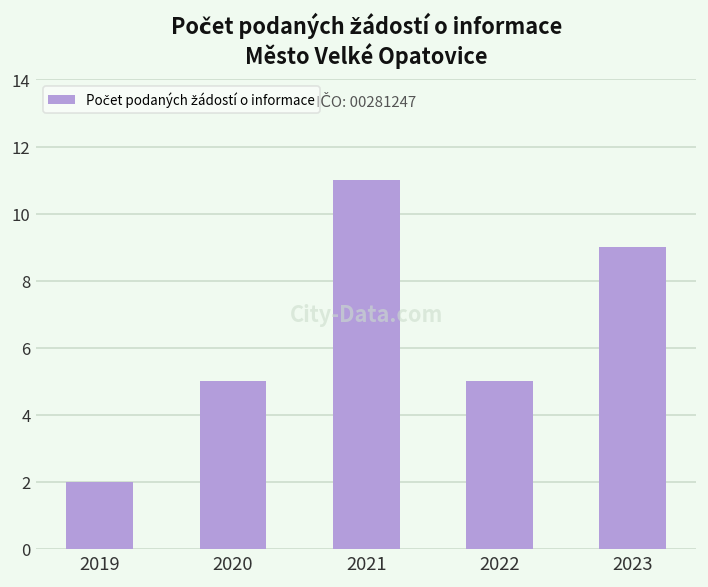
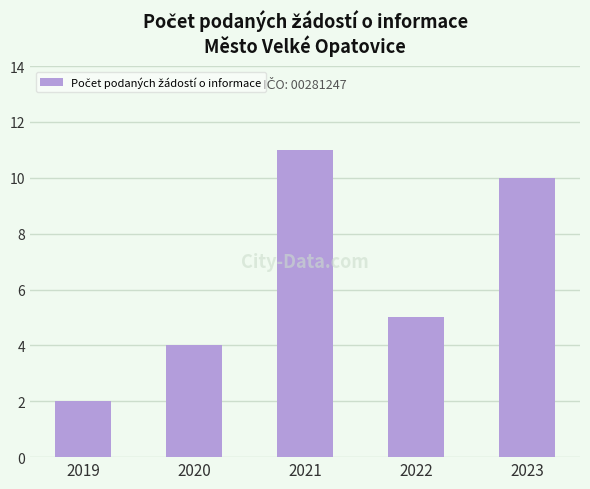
2020: 5 -> 4
2023: 9 -> 10
